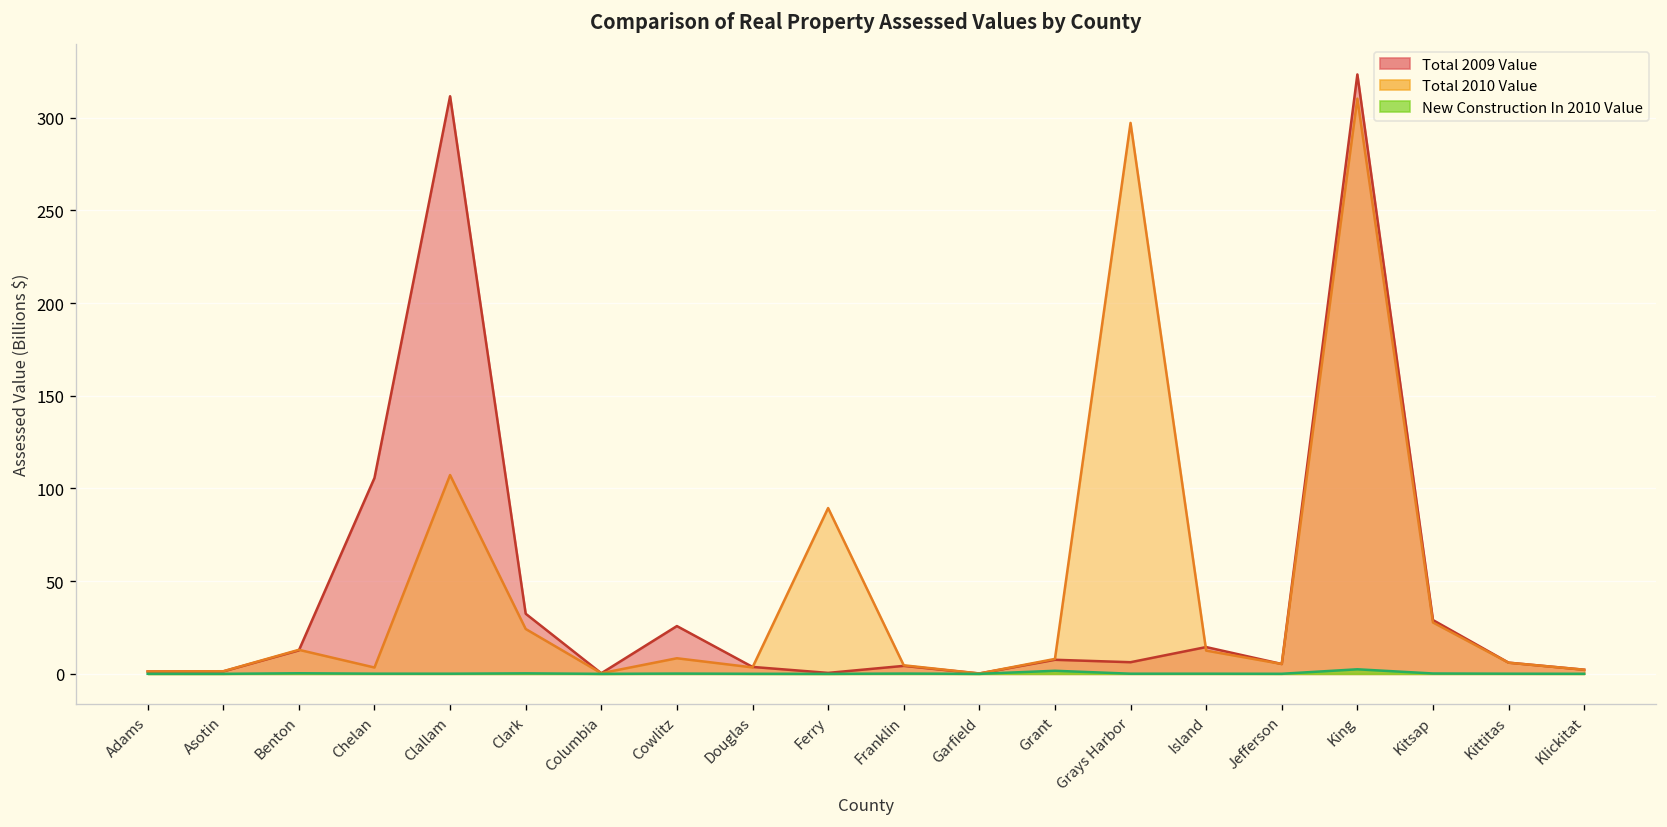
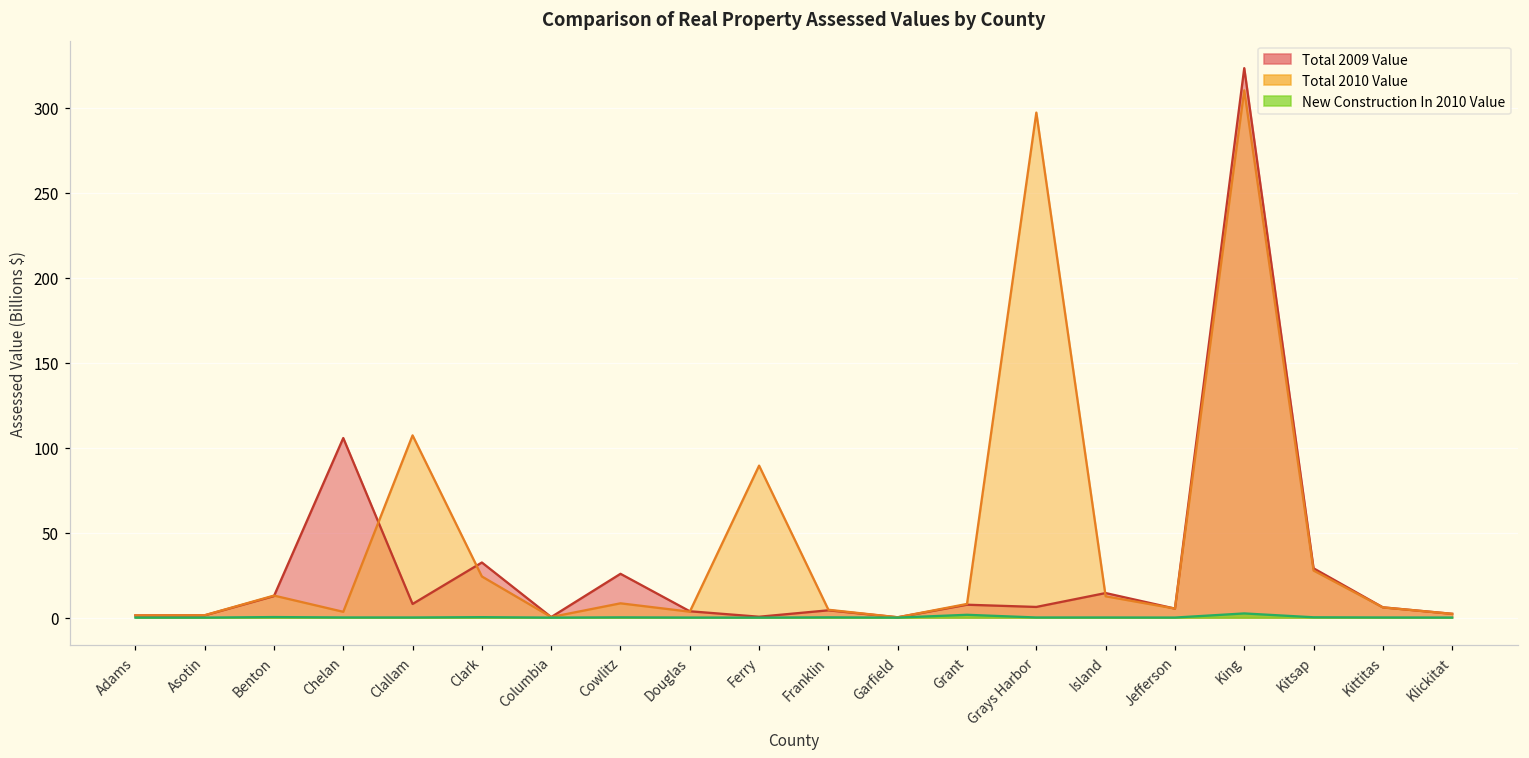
Total 2009 Value, Clallam: 312 -> 8
